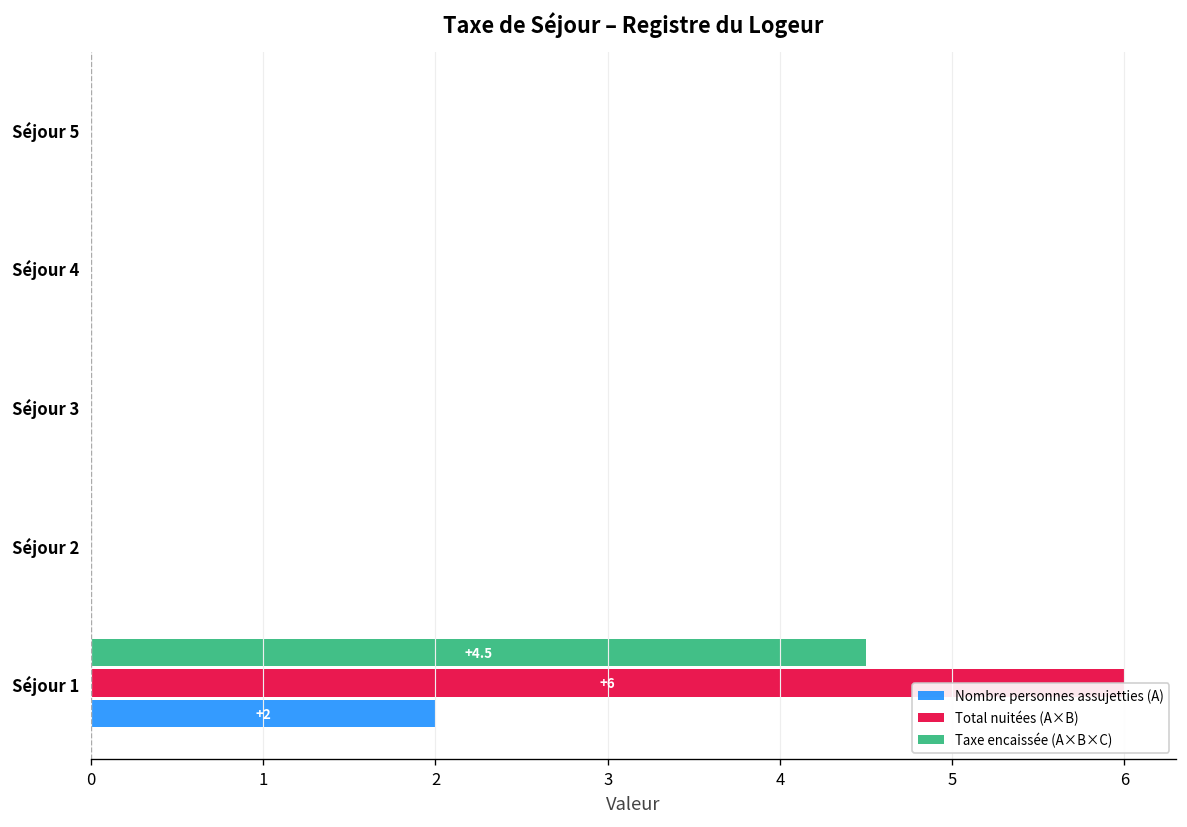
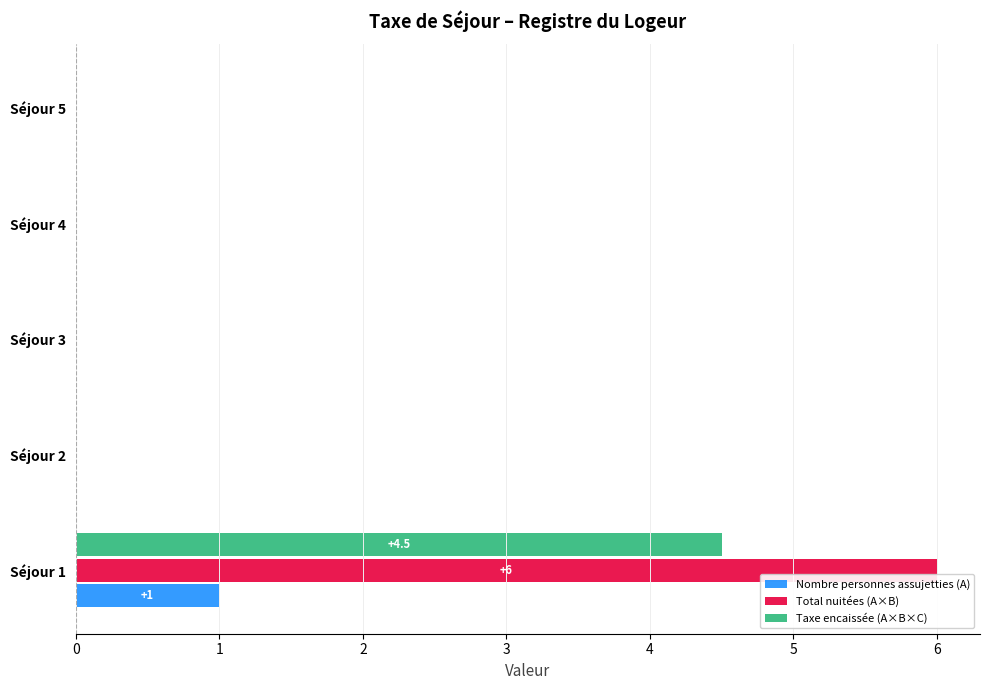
Nombre personnes assujetties (A), Séjour 1: +2 -> +1
